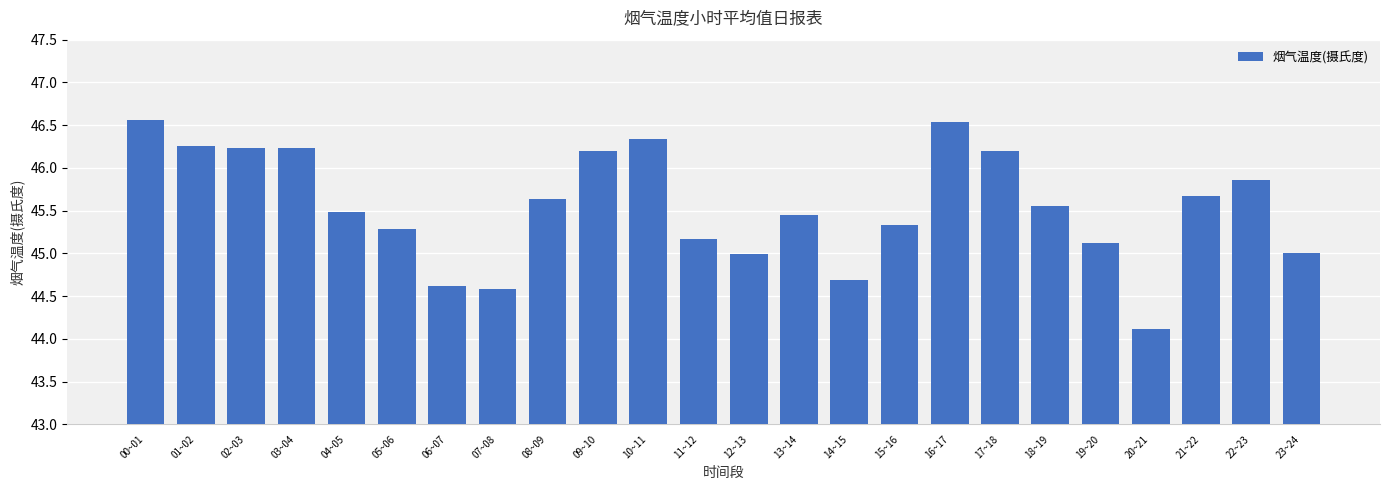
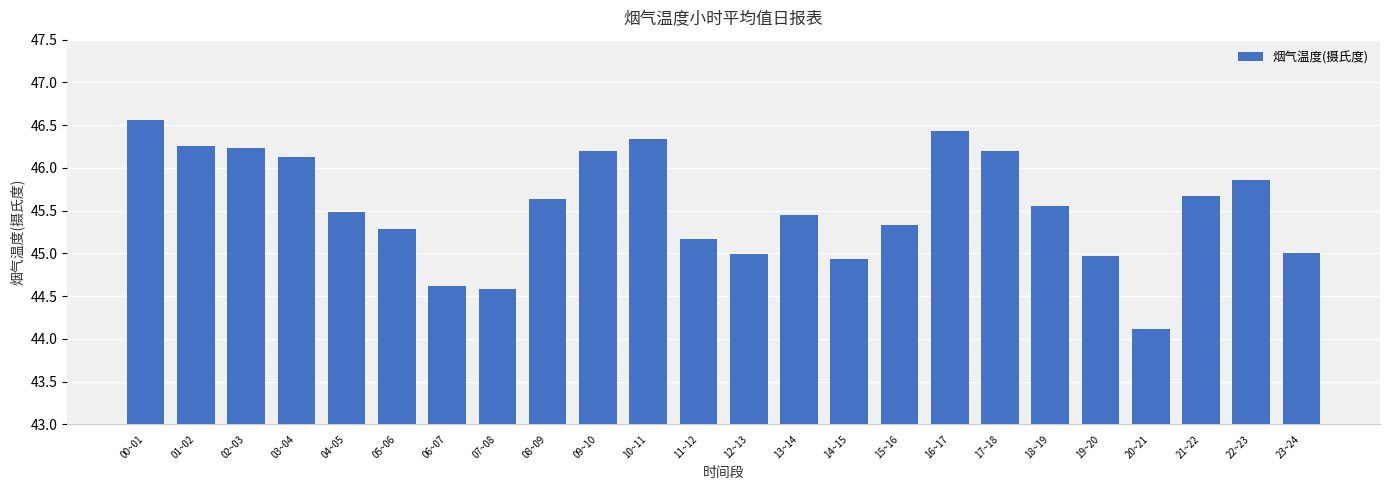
03~04: 46.2 -> 46.1
14~15: 44.7 -> 44.9
16~17: 46.5 -> 46.4
19~20: 45.1 -> 45.0
